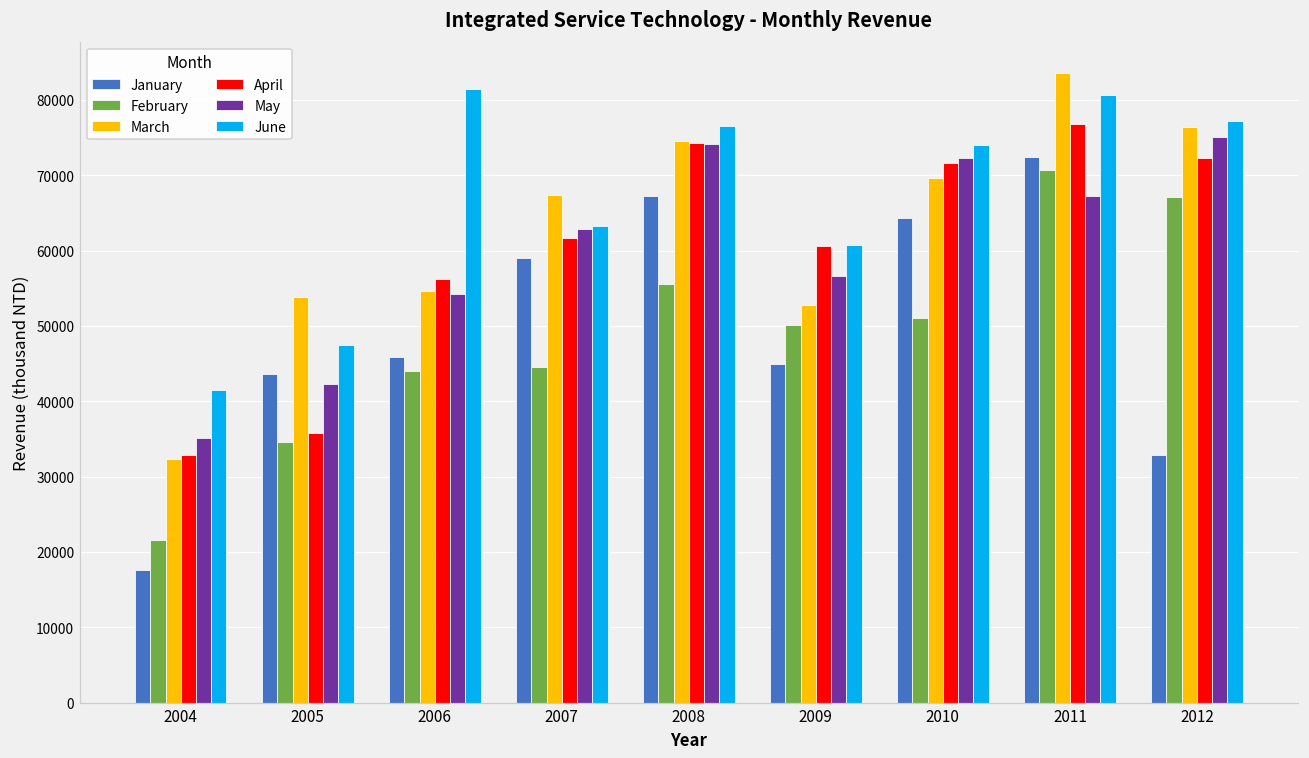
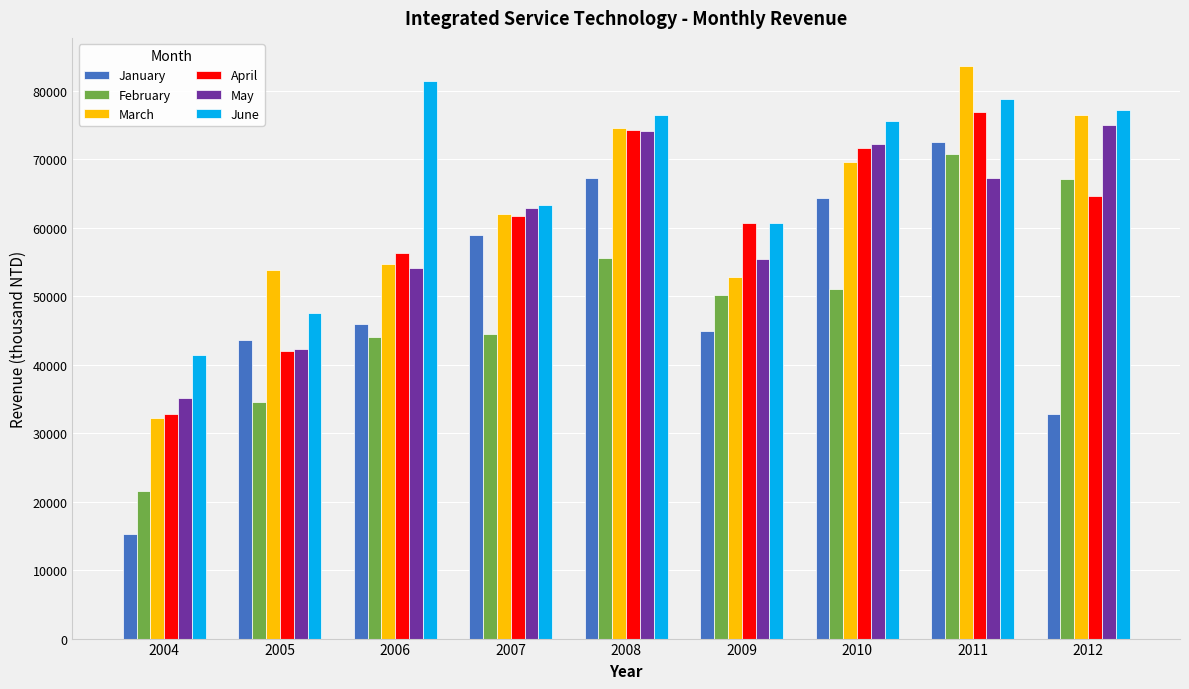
January, 2004: 18000 -> 15000
April, 2005: 36000 -> 42000
March, 2007: 67000 -> 62000
May, 2009: 57000 -> 55000
June, 2010: 74000 -> 76000
June, 2011: 81000 -> 79000
April, 2012: 72000 -> 65000
